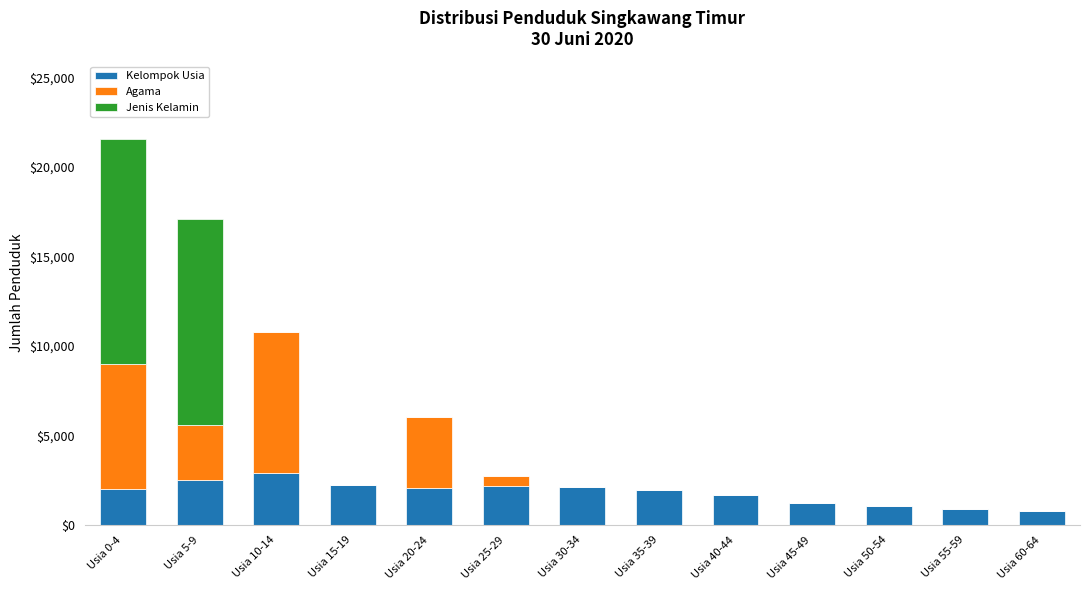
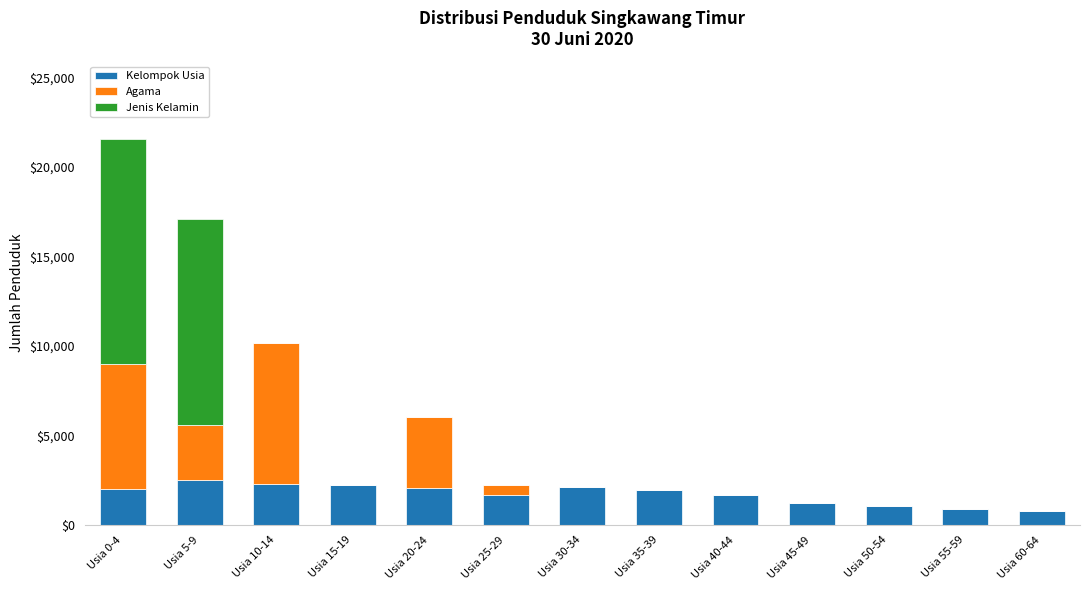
Kelompok Usia, Usia 10-14: $2,900 -> $2,300
Kelompok Usia, Usia 25-29: $2,200 -> $1,700
